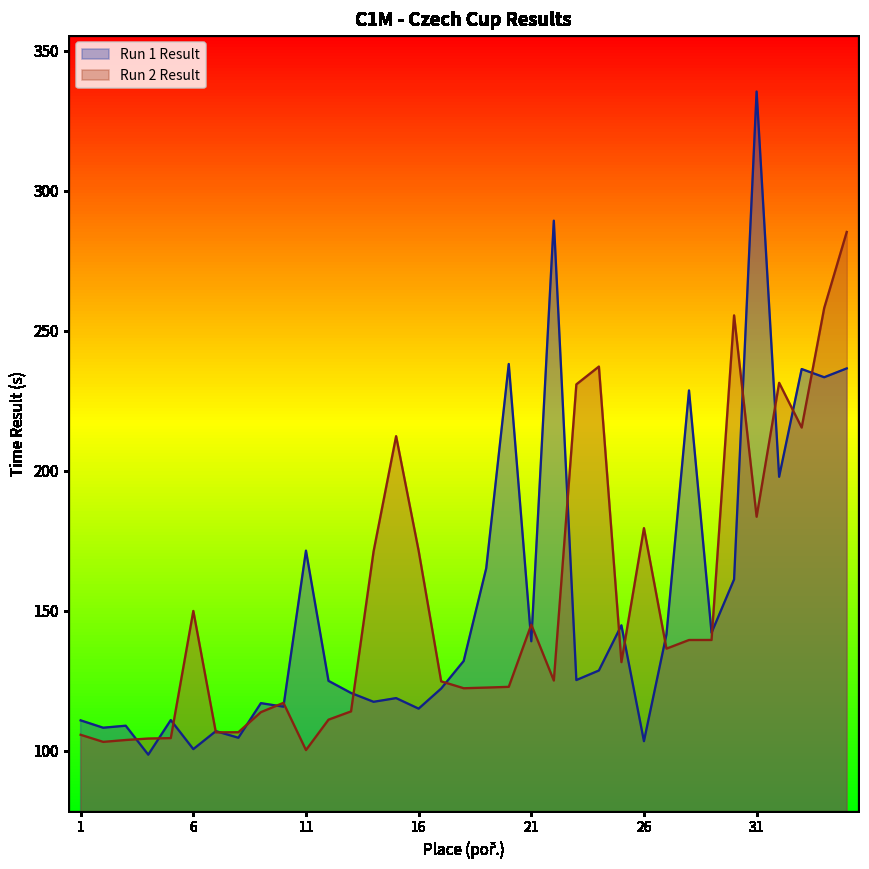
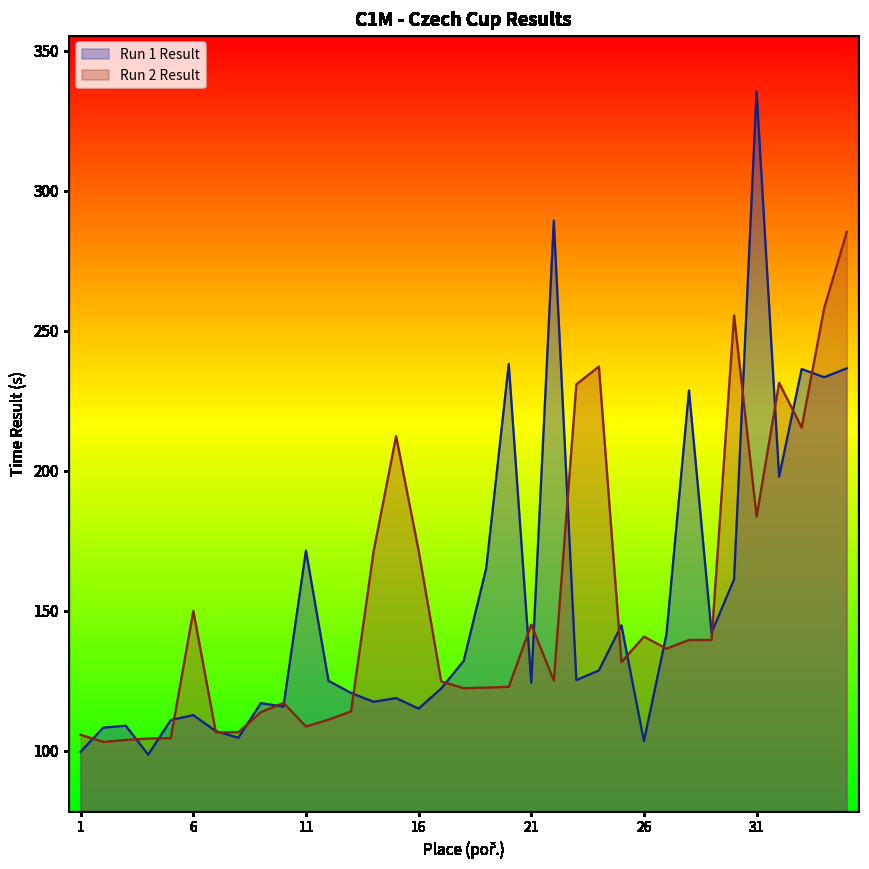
Run 1 Result, 1: 111 -> 100
Run 1 Result, 6: 101 -> 113
Run 2 Result, 11: 100 -> 109
Run 1 Result, 21: 139 -> 124
Run 2 Result, 26: 180 -> 141
